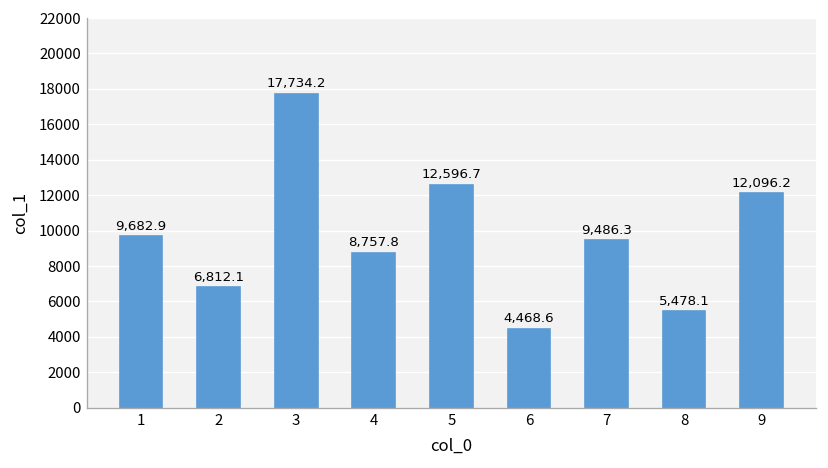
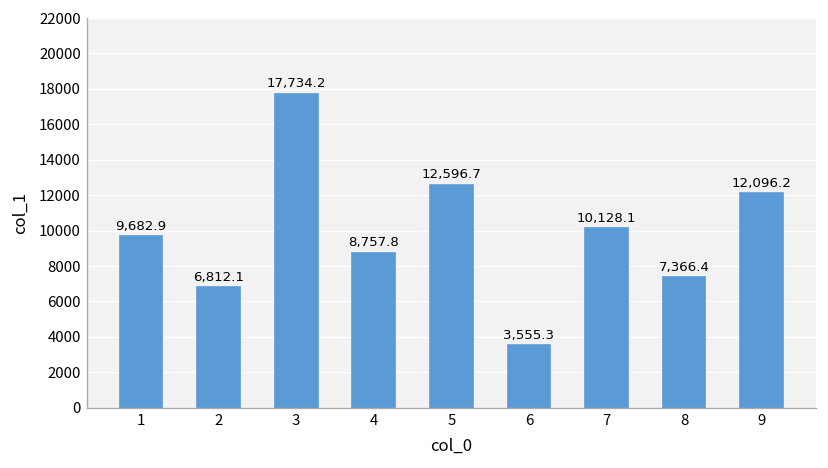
6: 4,468.6 -> 3,555.3
7: 9,486.3 -> 10,128.1
8: 5,478.1 -> 7,366.4
